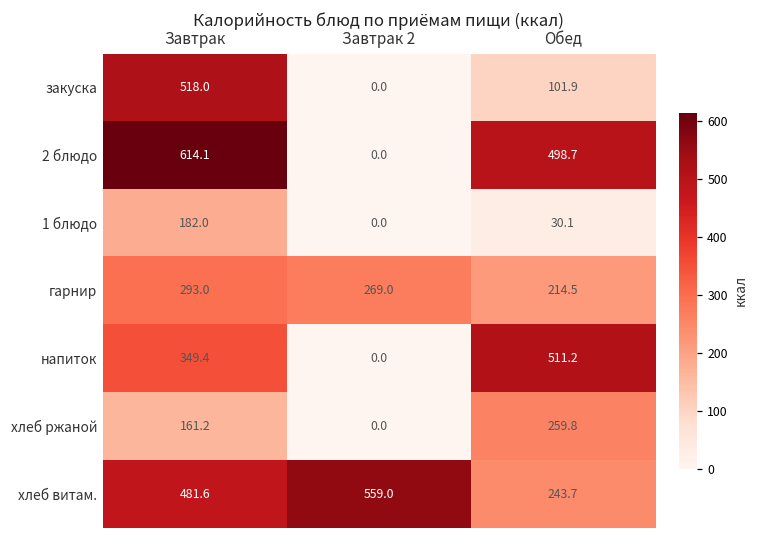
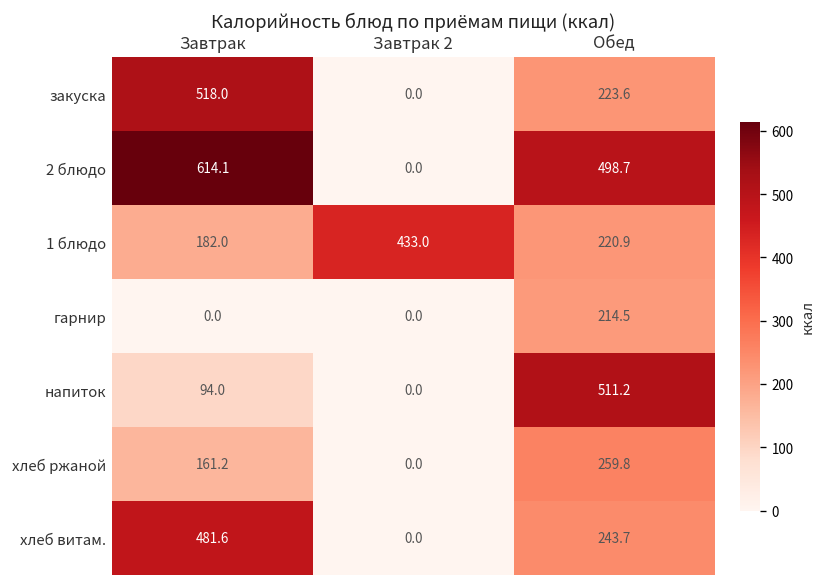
закуска, Обед: 101.9 -> 223.6
1 блюдо, Завтрак 2: 0.0 -> 433.0
1 блюдо, Обед: 30.1 -> 220.9
гарнир, Завтрак: 293.0 -> 0.0
гарнир, Завтрак 2: 269.0 -> 0.0
напиток, Завтрак: 349.4 -> 94.0
хлеб витам., Завтрак 2: 559.0 -> 0.0
